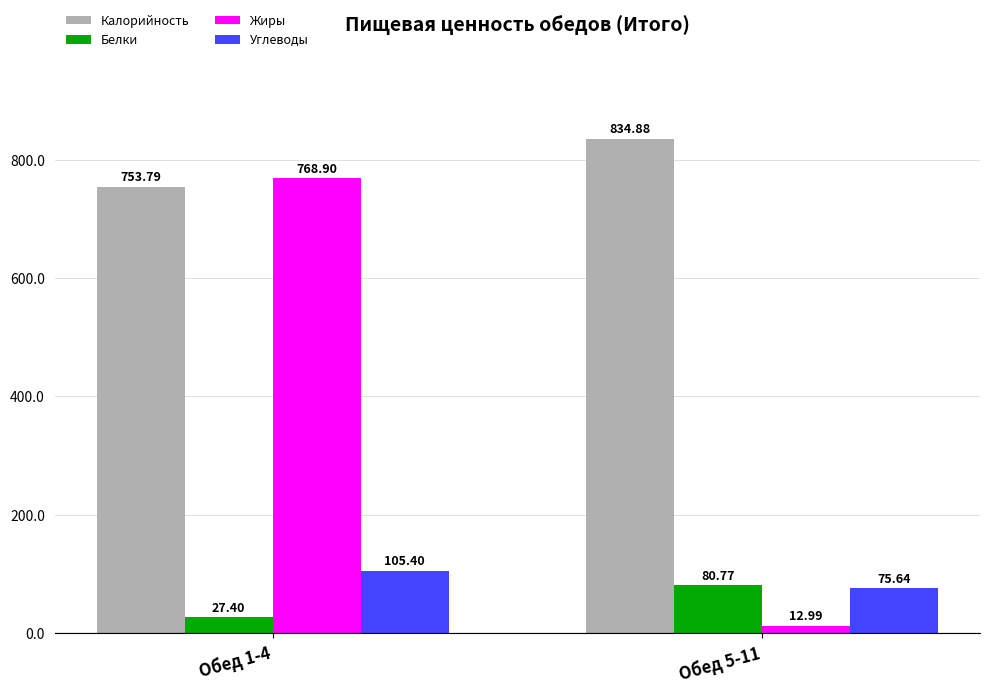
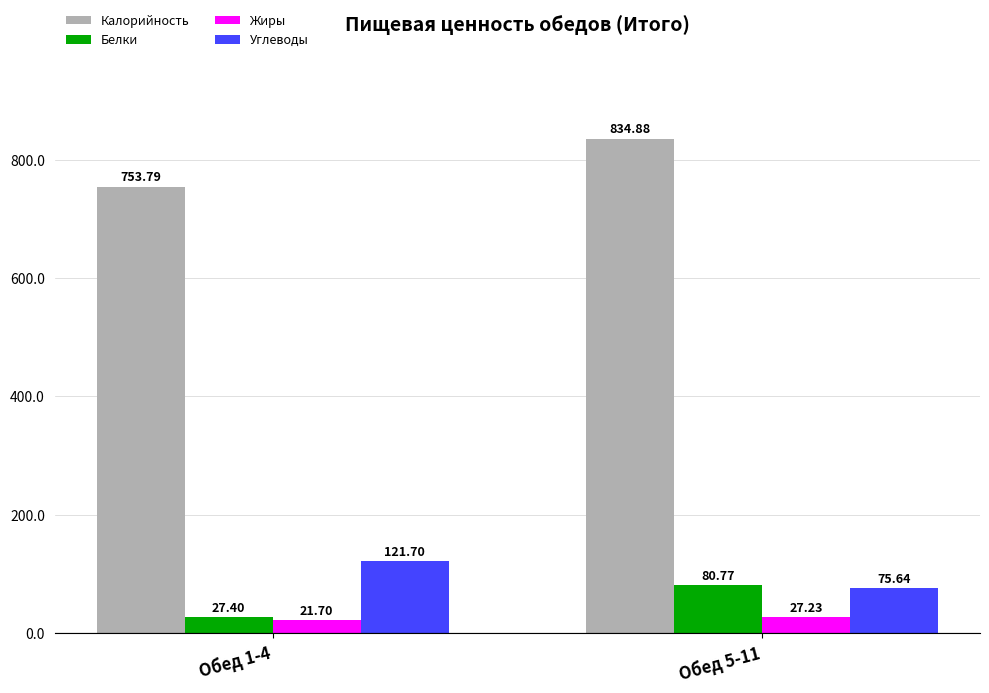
Жиры, Обед 1-4: 768.90 -> 21.70
Углеводы, Обед 1-4: 105.40 -> 121.70
Жиры, Обед 5-11: 12.99 -> 27.23
